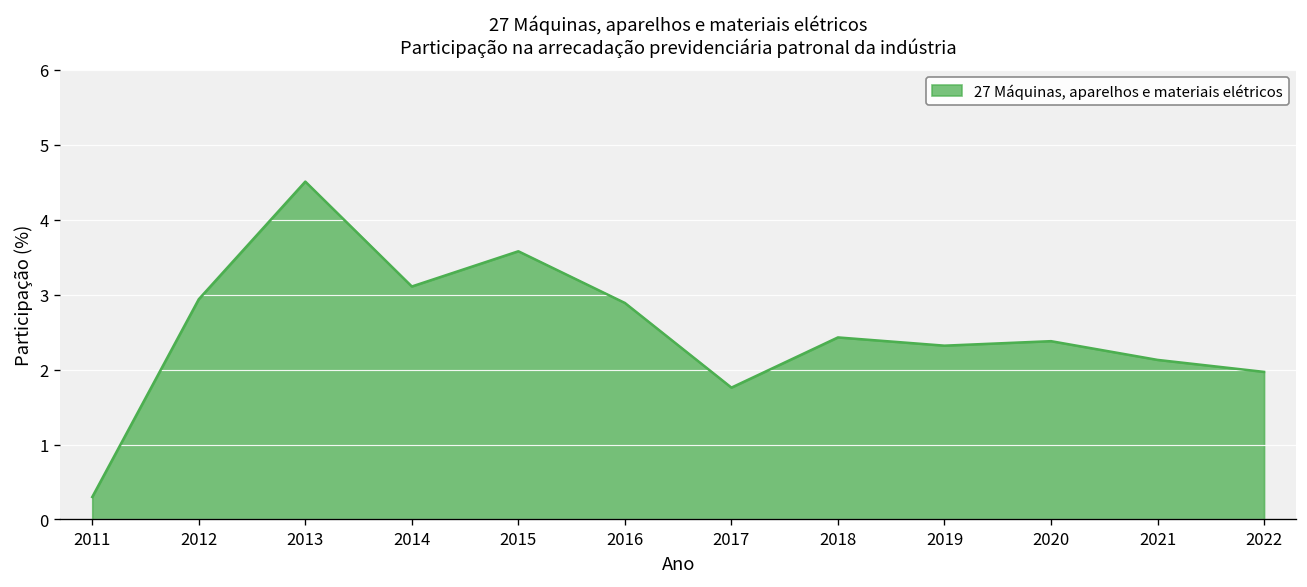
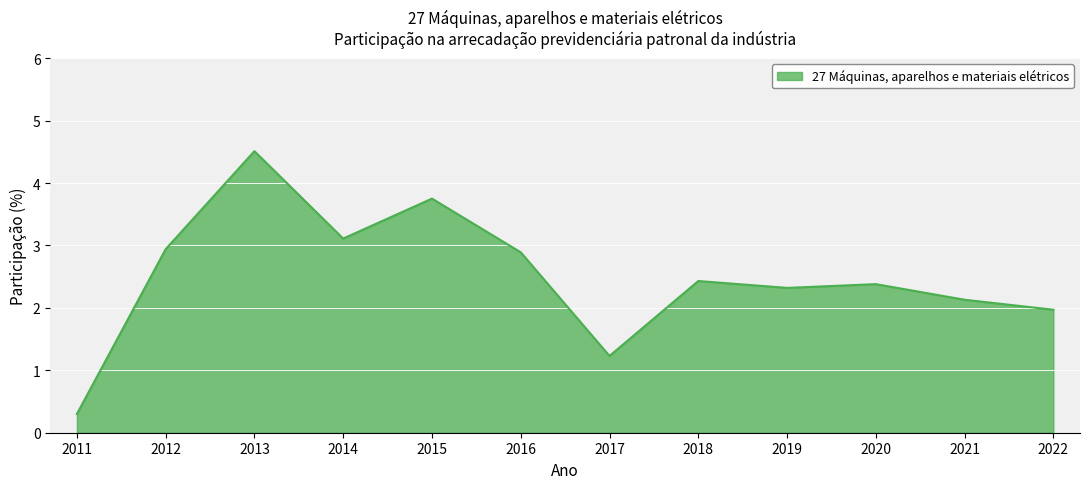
2015: 3.6 -> 3.8
2017: 1.8 -> 1.2
